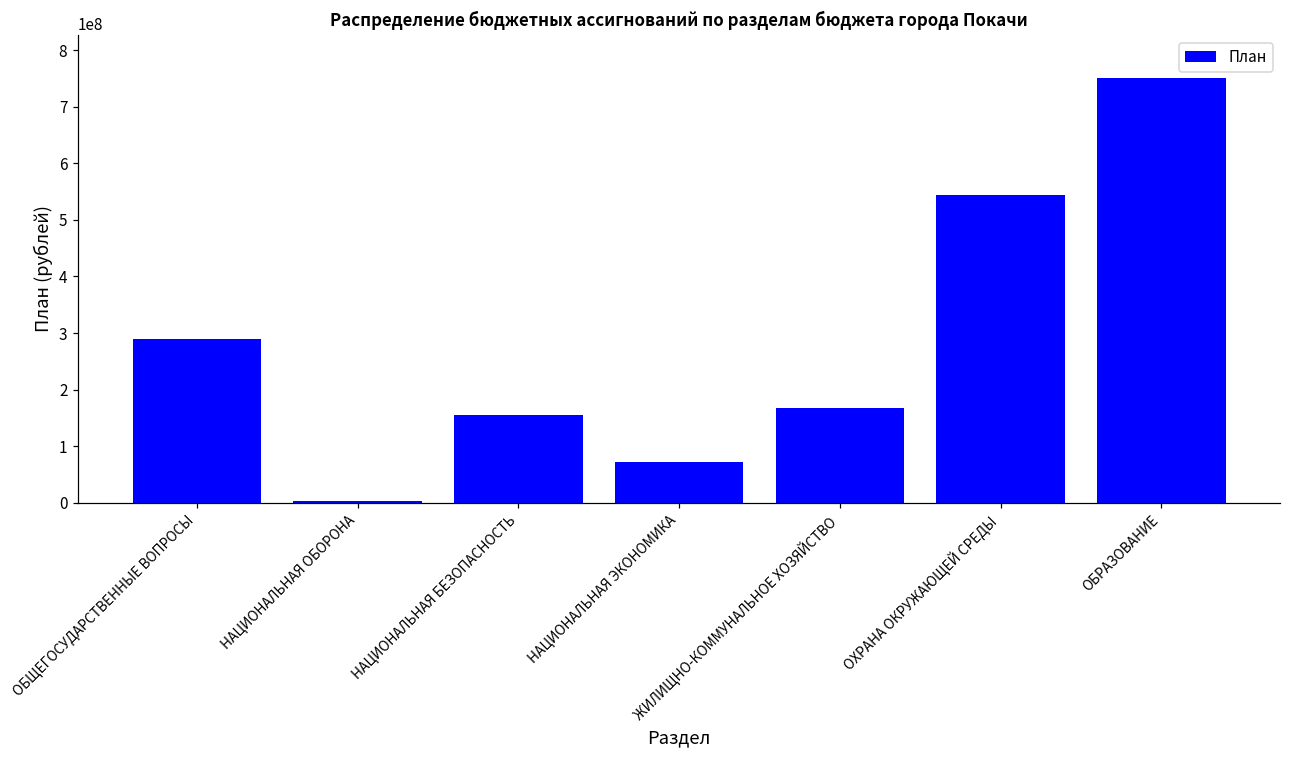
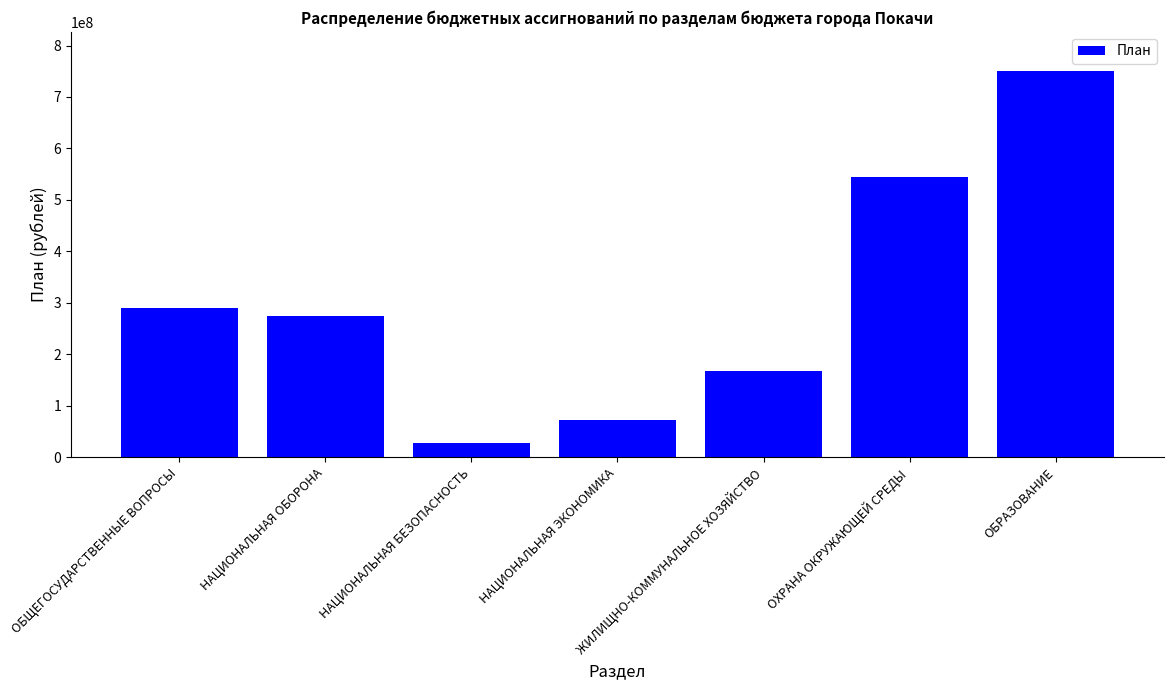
НАЦИОНАЛЬНАЯ ОБОРОНА: 0 -> 270000000
НАЦИОНАЛЬНАЯ БЕЗОПАСНОСТЬ: 160000000 -> 30000000
